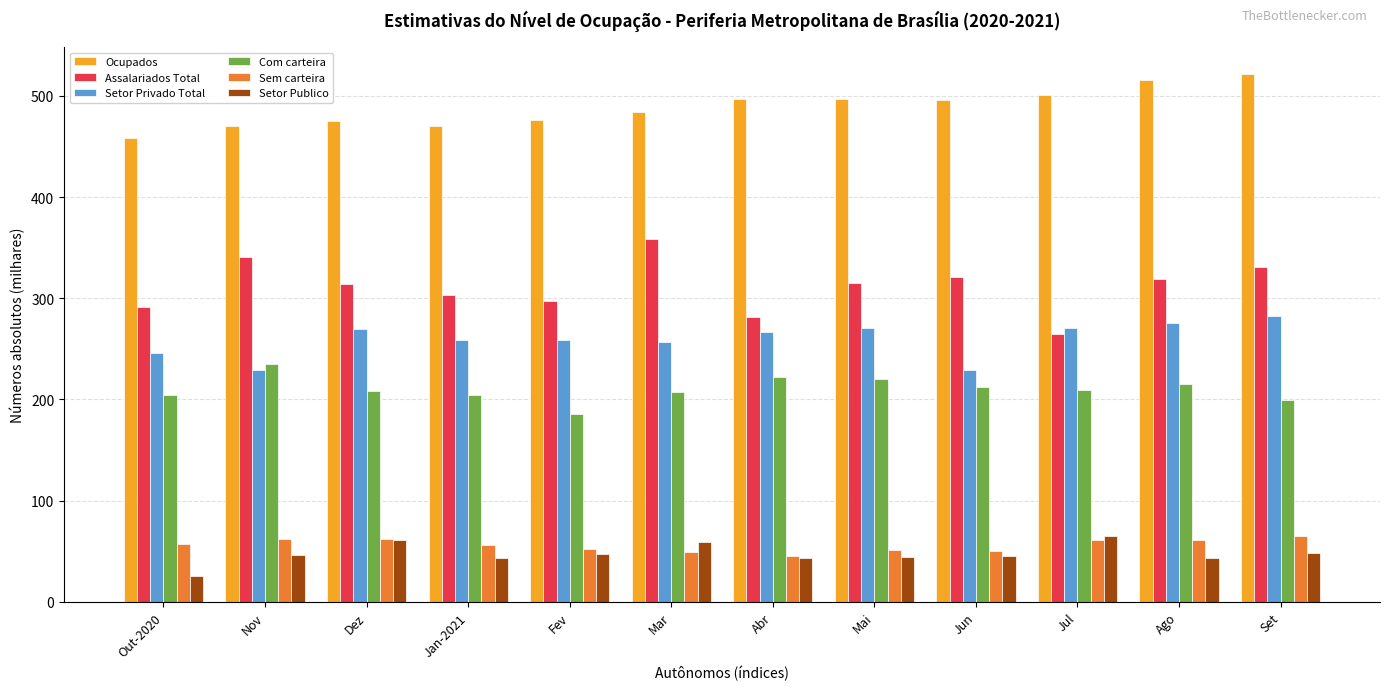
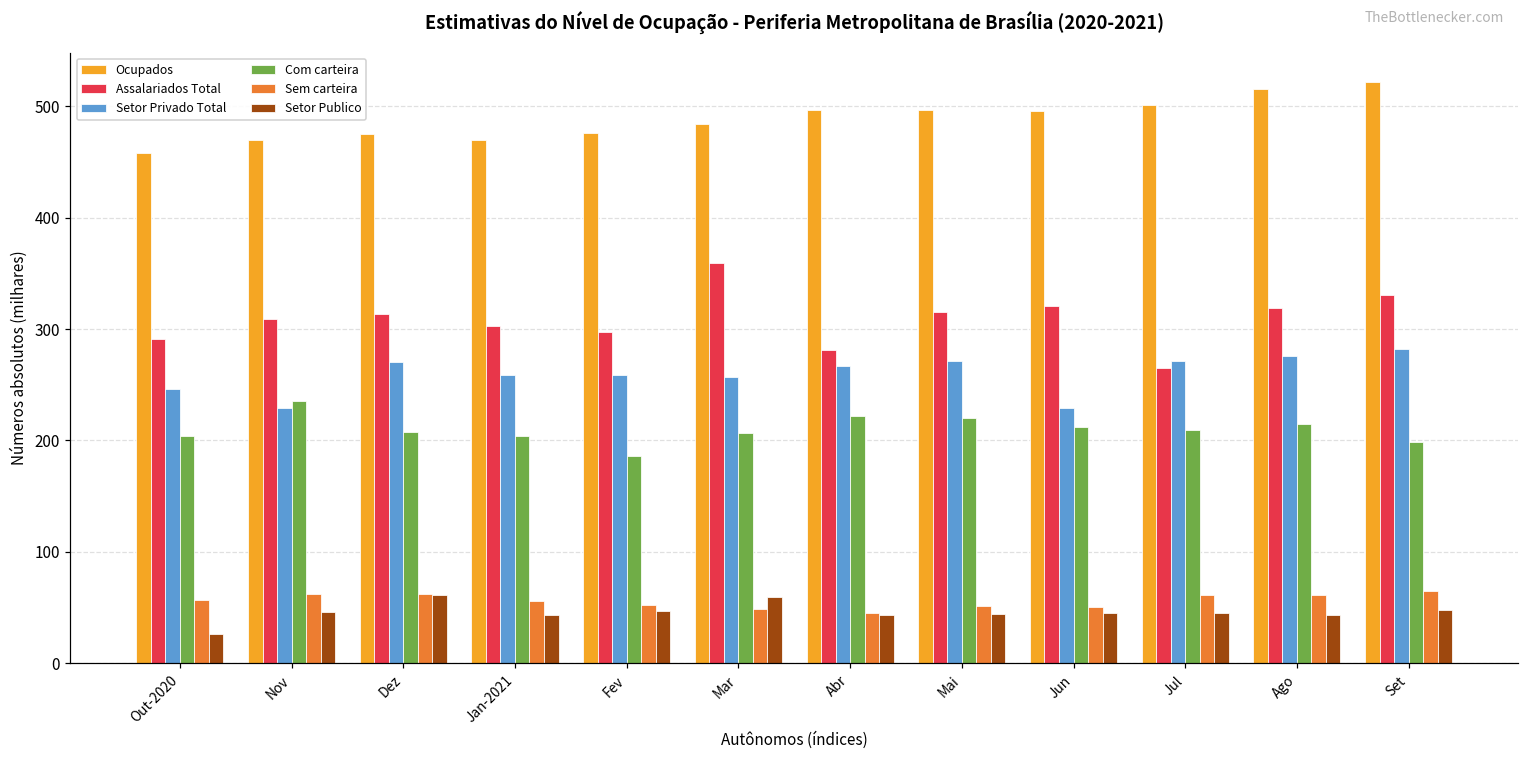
Assalariados Total, Nov: 341 -> 309
Setor Publico, Jul: 65 -> 45
